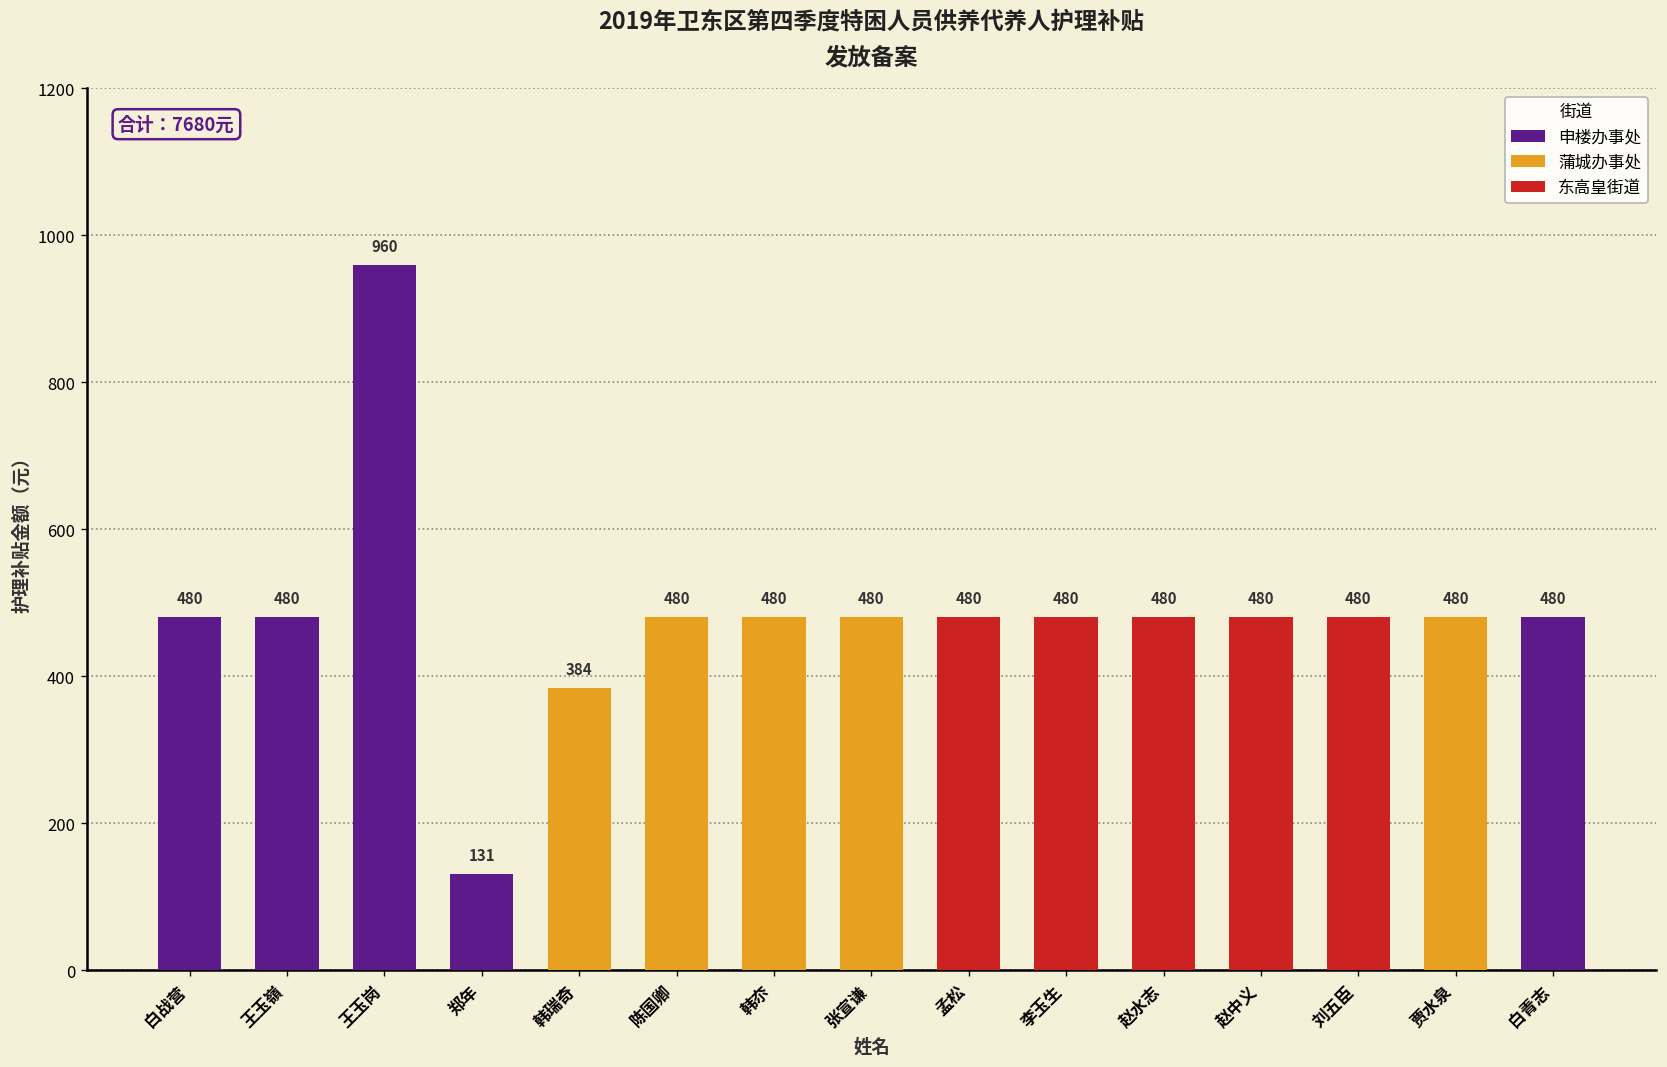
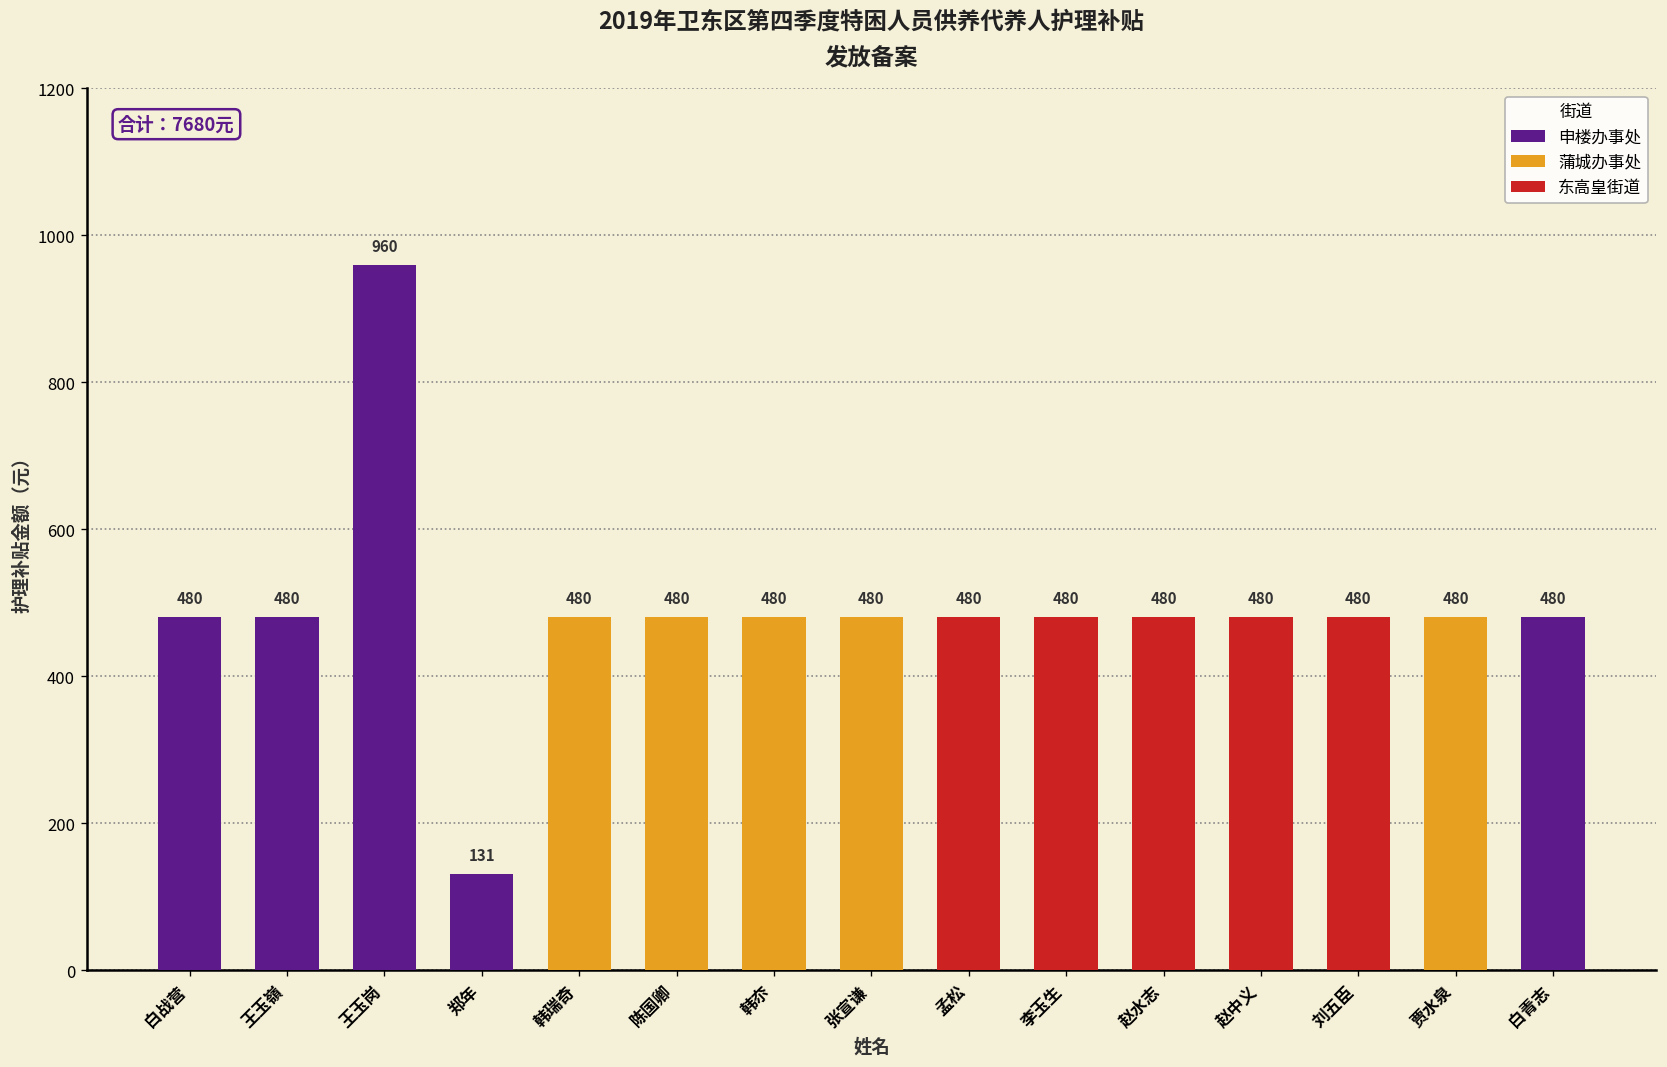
韩瑞奇: 384 -> 480
